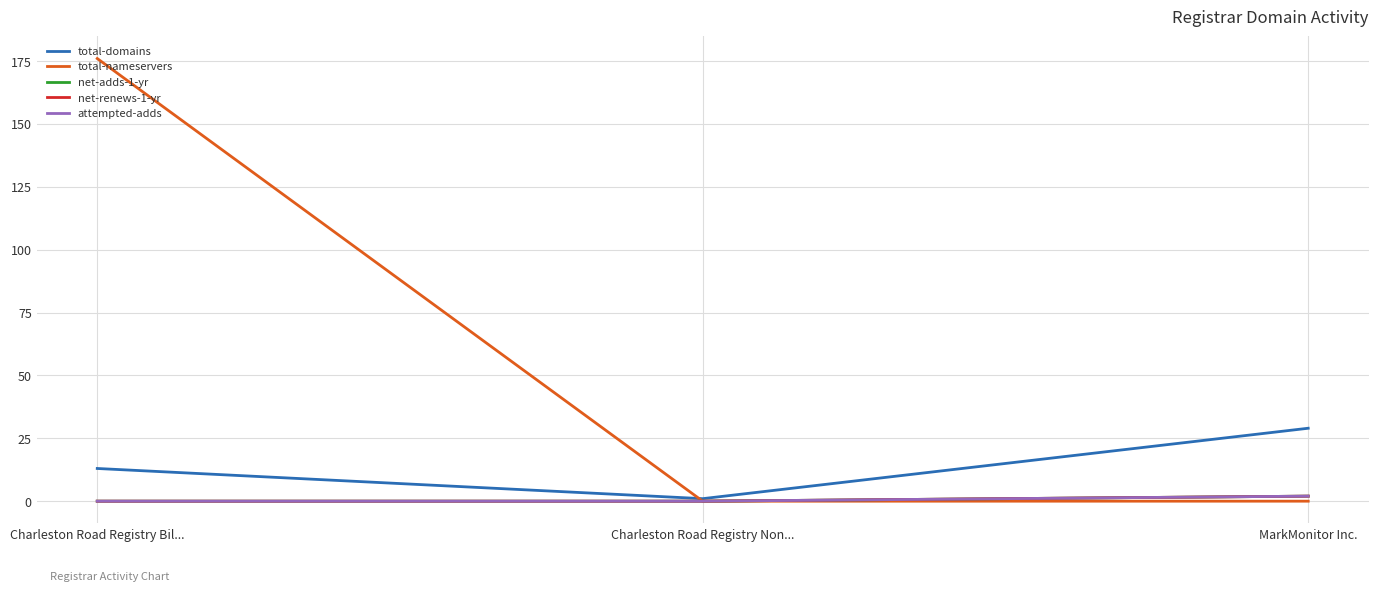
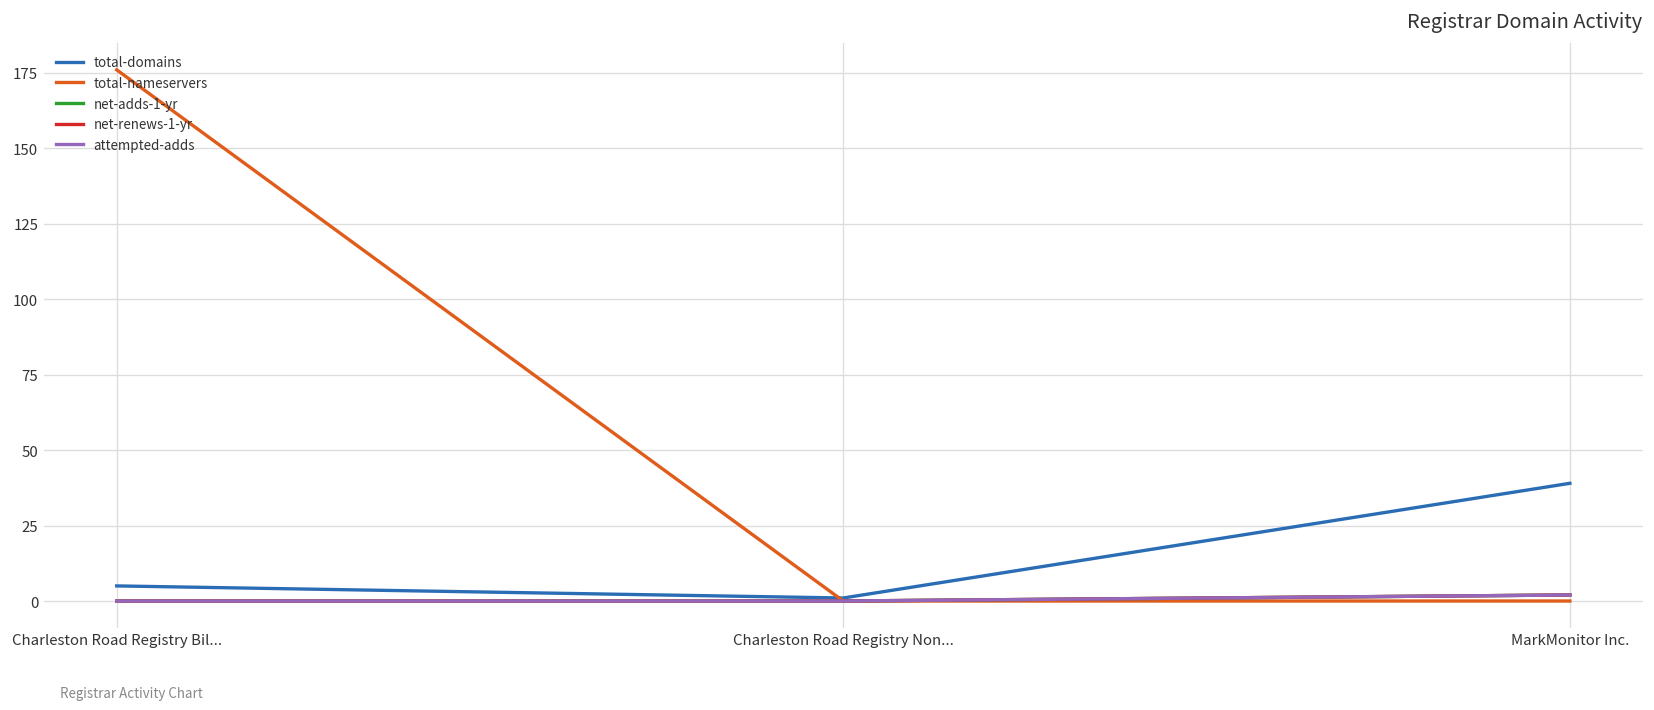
total-domains, Charleston Road Registry Bil...: 13 -> 5
total-domains, MarkMonitor Inc.: 29 -> 39
